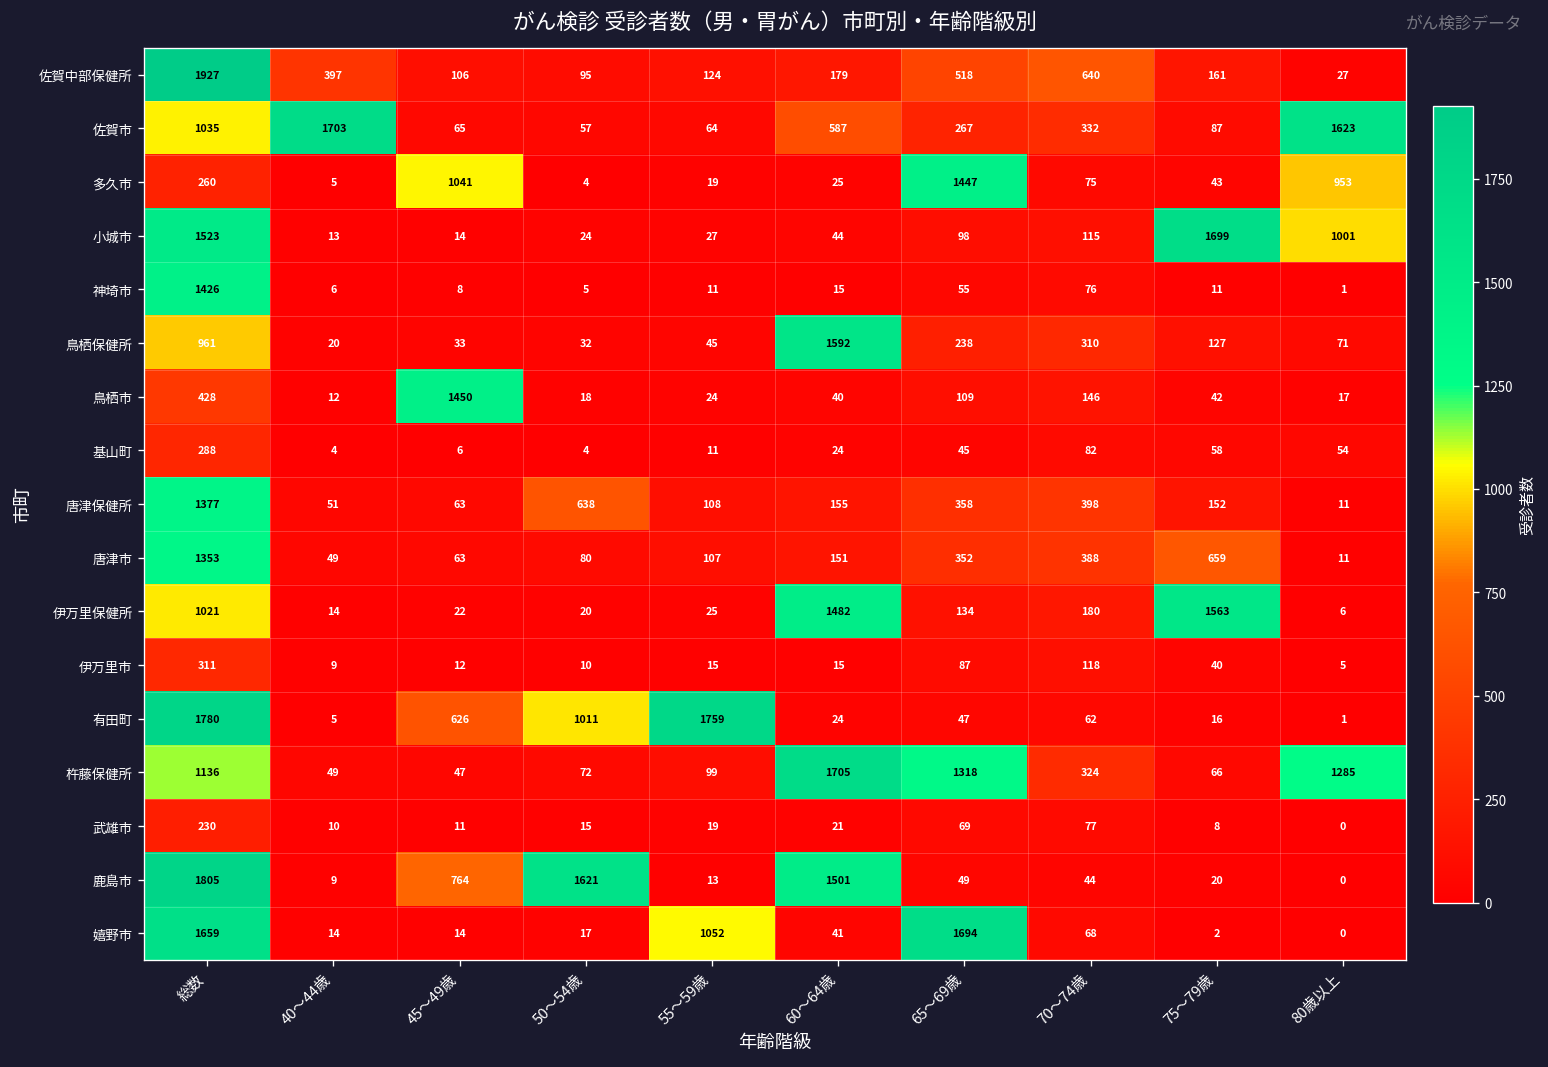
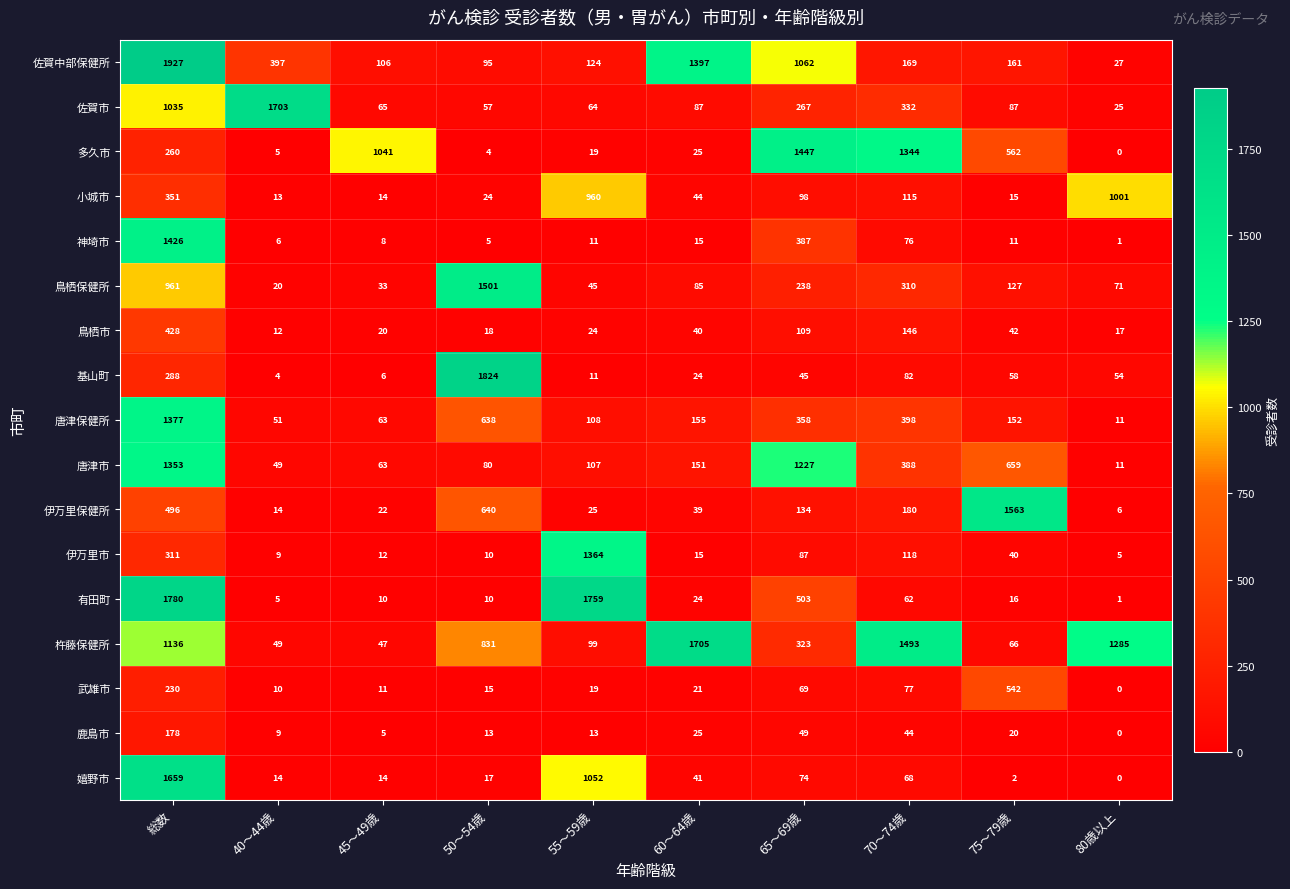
佐賀中部保健所, 60～64歳: 179 -> 1397
佐賀中部保健所, 65～69歳: 518 -> 1062
佐賀中部保健所, 70～74歳: 640 -> 169
佐賀市, 60～64歳: 587 -> 87
佐賀市, 80歳以上: 1623 -> 25
多久市, 70～74歳: 75 -> 1344
多久市, 75～79歳: 43 -> 562
多久市, 80歳以上: 953 -> 0
小城市, 総数: 1523 -> 351
小城市, 55～59歳: 27 -> 960
小城市, 75～79歳: 1699 -> 15
神埼市, 65～69歳: 55 -> 387
鳥栖保健所, 50～54歳: 32 -> 1501
鳥栖保健所, 60～64歳: 1592 -> 85
鳥栖市, 45～49歳: 1450 -> 20
基山町, 50～54歳: 4 -> 1824
唐津市, 65～69歳: 352 -> 1227
伊万里保健所, 総数: 1021 -> 496
伊万里保健所, 50～54歳: 20 -> 640
伊万里保健所, 60～64歳: 1482 -> 39
伊万里市, 55～59歳: 15 -> 1364
有田町, 45～49歳: 626 -> 10
有田町, 50～54歳: 1011 -> 10
有田町, 65～69歳: 47 -> 503
杵藤保健所, 50～54歳: 72 -> 831
杵藤保健所, 65～69歳: 1318 -> 323
杵藤保健所, 70～74歳: 324 -> 1493
武雄市, 75～79歳: 8 -> 542
鹿島市, 総数: 1805 -> 178
鹿島市, 45～49歳: 764 -> 5
鹿島市, 50～54歳: 1621 -> 13
鹿島市, 60～64歳: 1501 -> 25
嬉野市, 65～69歳: 1694 -> 74
